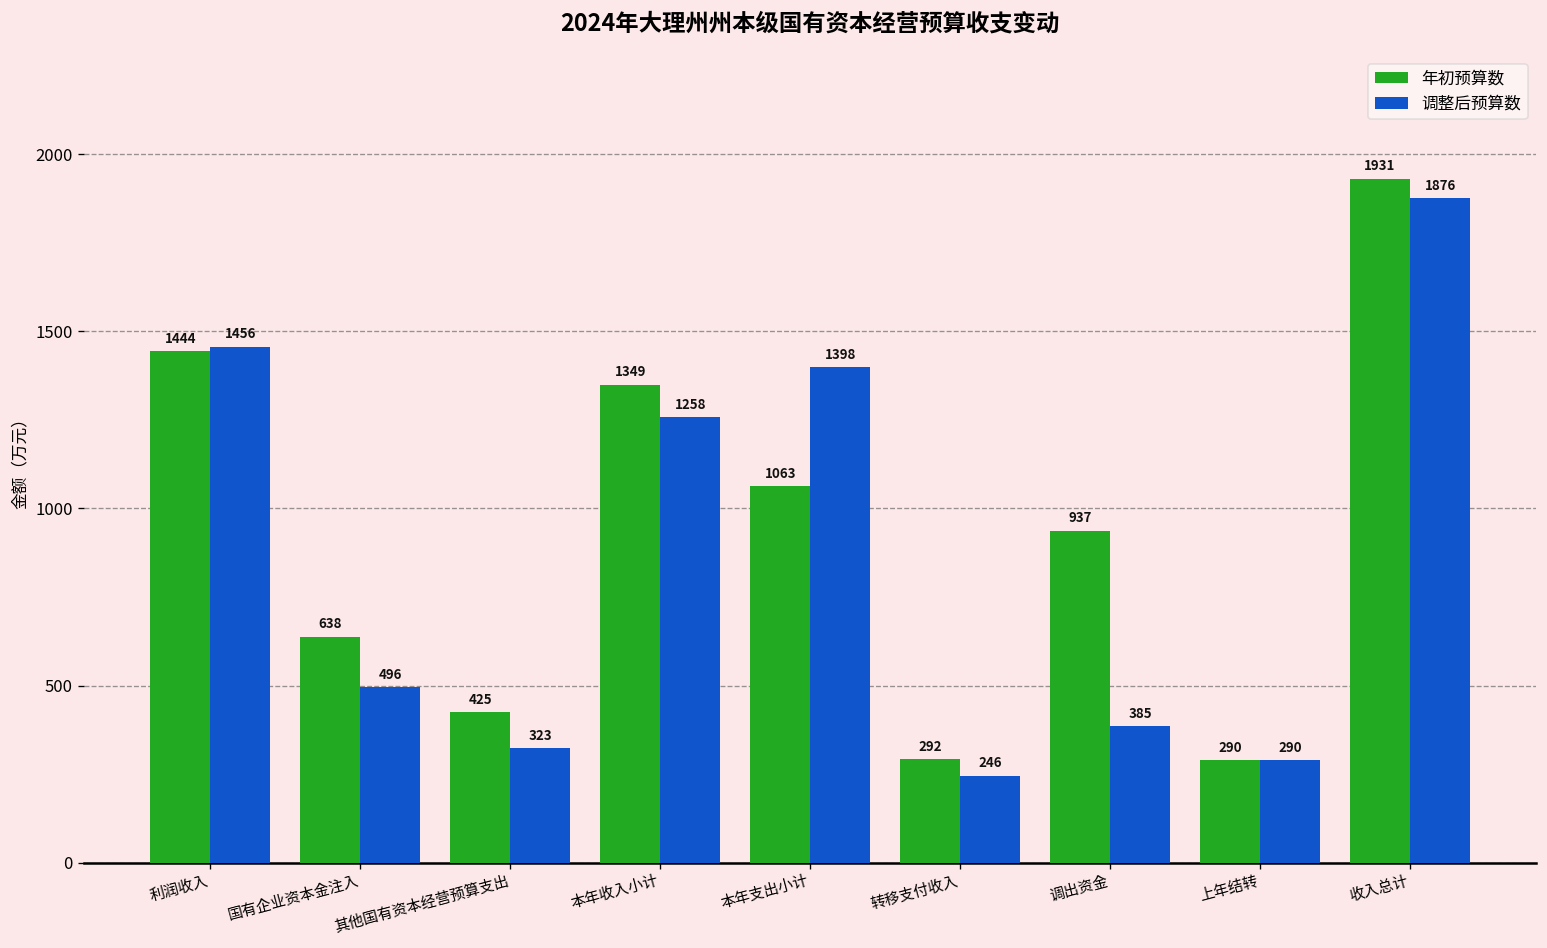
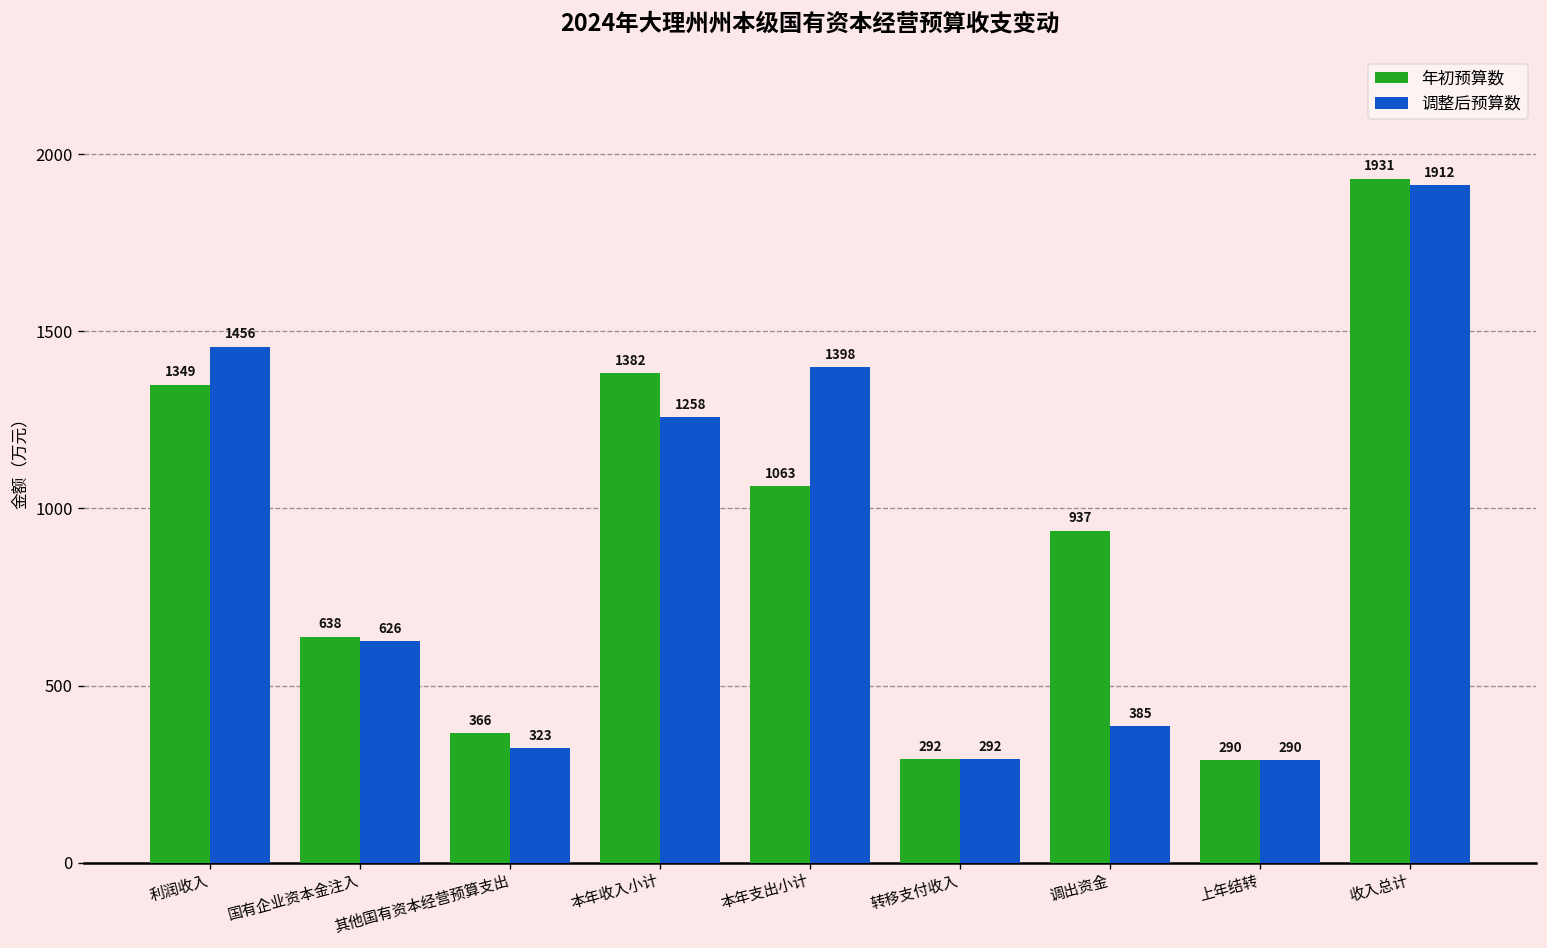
年初预算数, 利润收入: 1444 -> 1349
调整后预算数, 国有企业资本金注入: 496 -> 626
年初预算数, 其他国有资本经营预算支出: 425 -> 366
年初预算数, 本年收入小计: 1349 -> 1382
调整后预算数, 转移支付收入: 246 -> 292
调整后预算数, 收入总计: 1876 -> 1912
